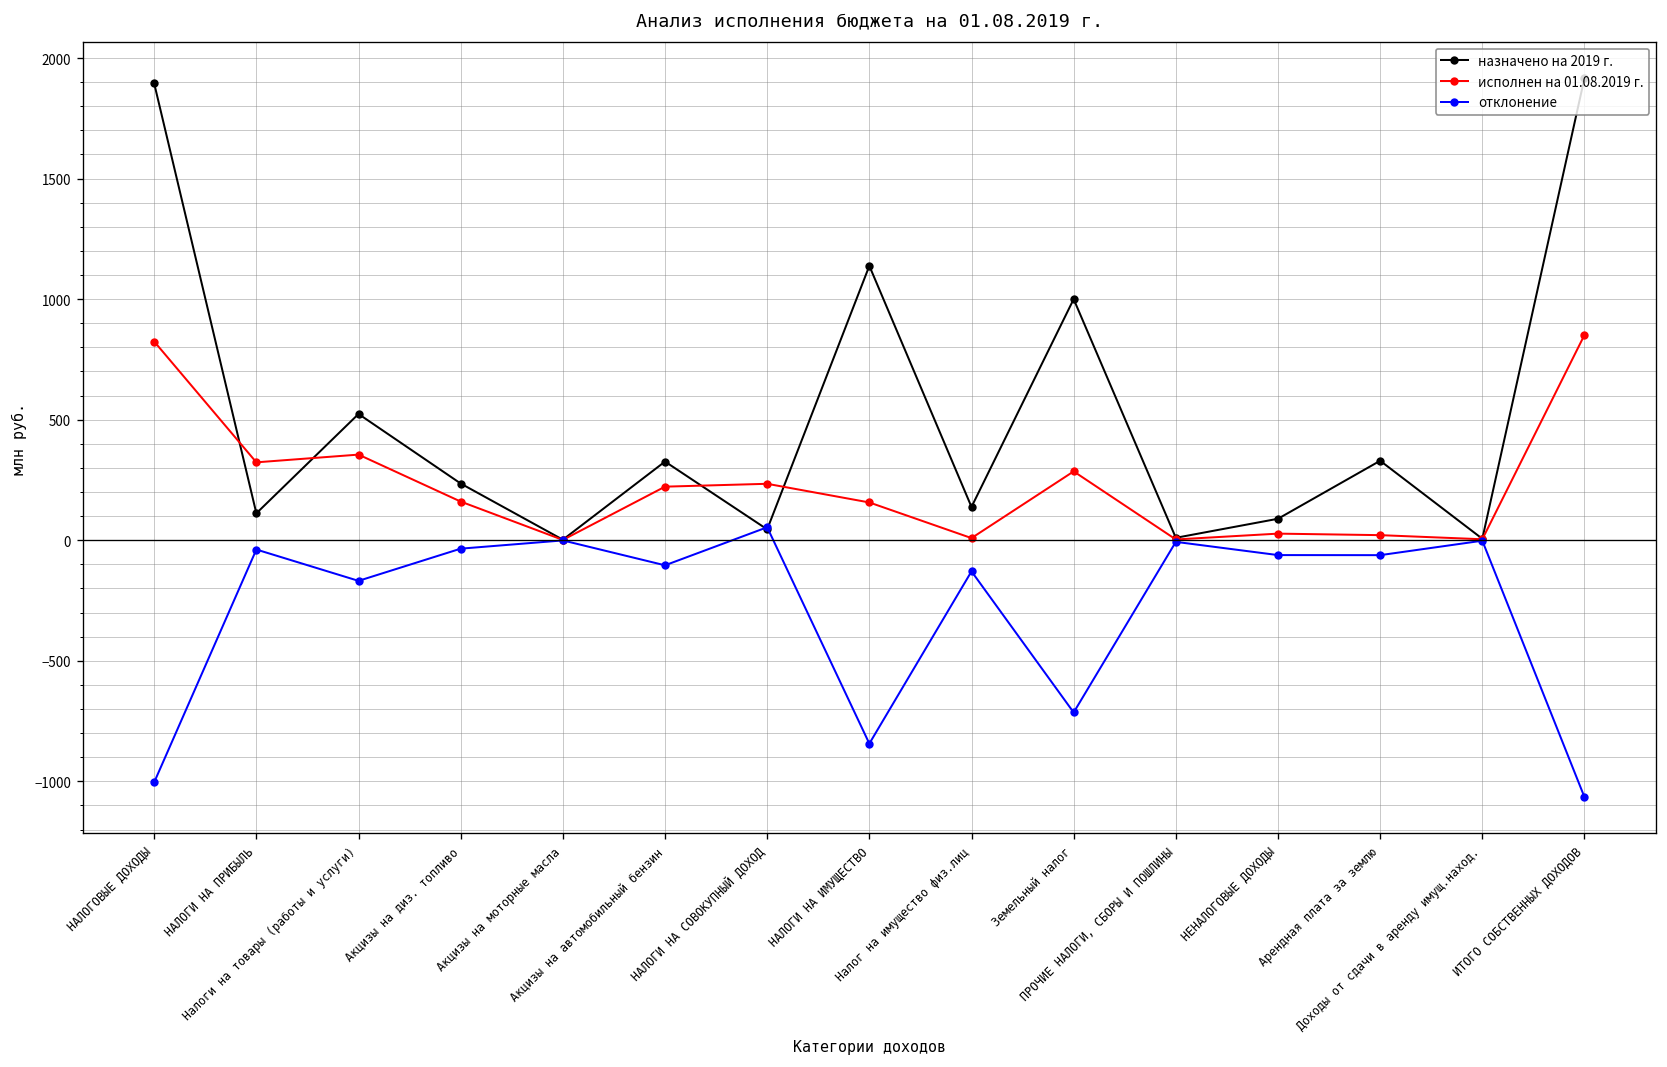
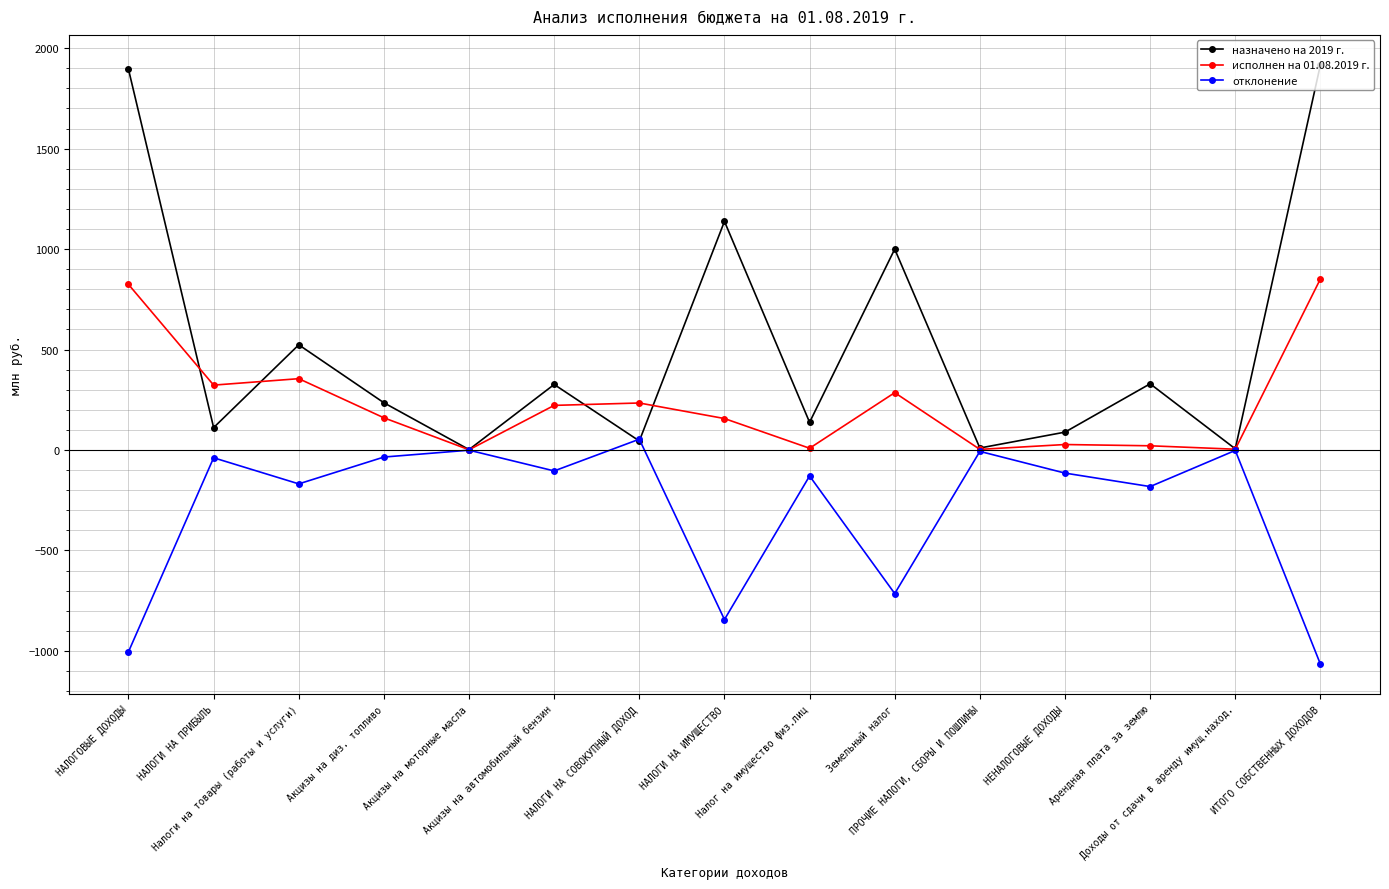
отклонение, НЕНАЛОГОВЫЕ ДОХОДЫ: -60 -> -110
отклонение, Арендная плата за землю: -60 -> -180
